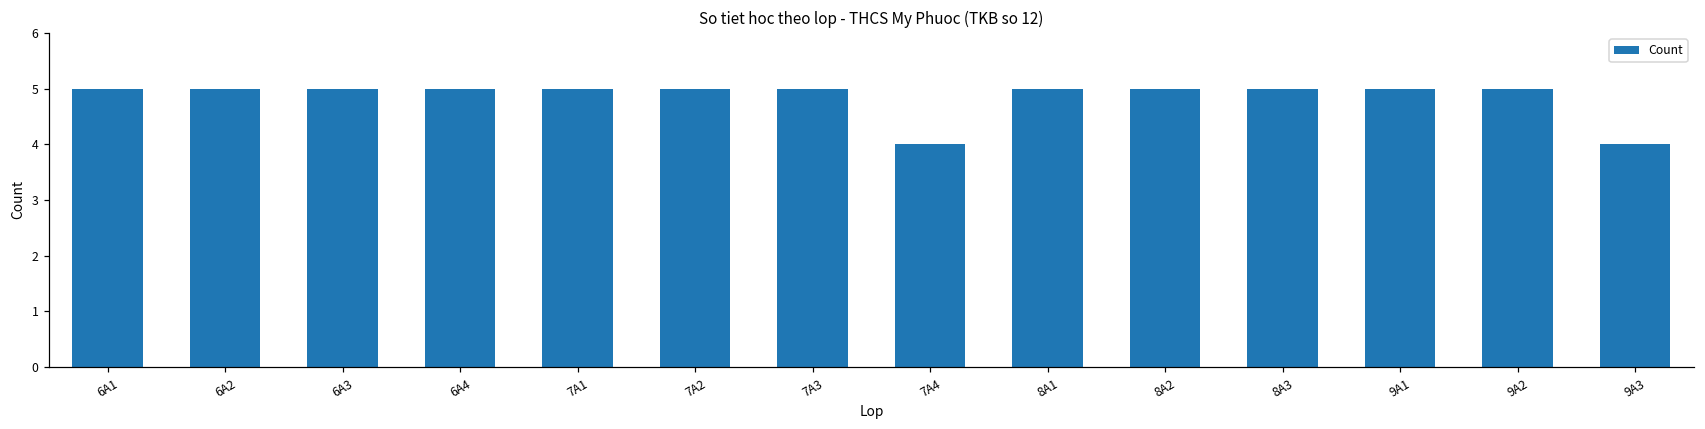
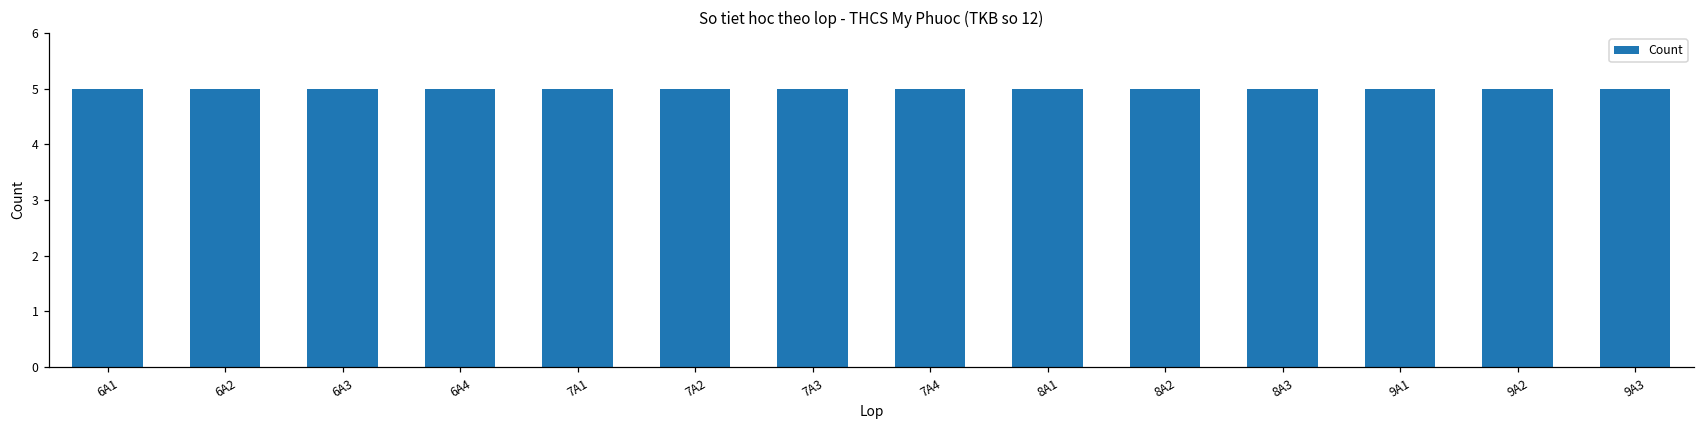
7A4: 4 -> 5
9A3: 4 -> 5
